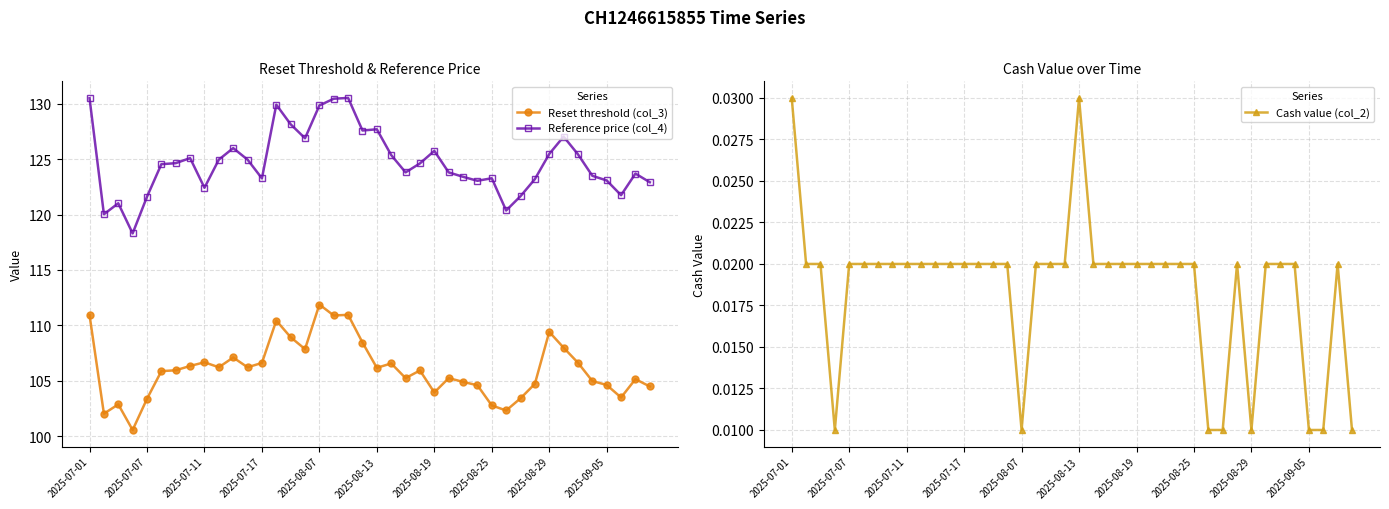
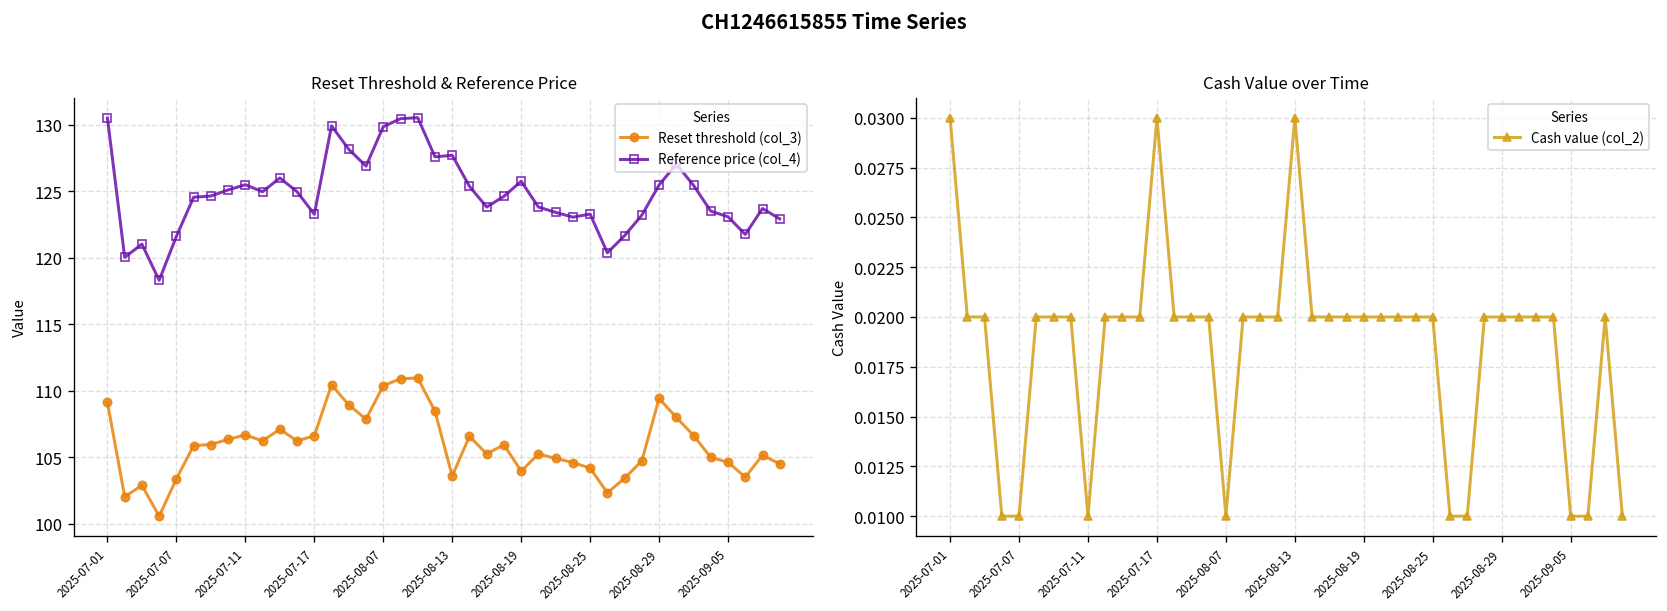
Reset Threshold & Reference Price, Reset threshold (col_3), 2025-07-01: 110.9 -> 109.1
Reset Threshold & Reference Price, Reference price (col_4), 2025-07-11: 122.4 -> 125.5
Reset Threshold & Reference Price, Reset threshold (col_3), 2025-08-07: 111.9 -> 110.4
Reset Threshold & Reference Price, Reset threshold (col_3), 2025-08-13: 106.2 -> 103.6
Reset Threshold & Reference Price, Reset threshold (col_3), 2025-08-25: 102.8 -> 104.2
Cash Value over Time, 2025-07-07: 0.02 -> 0.01
Cash Value over Time, 2025-07-11: 0.02 -> 0.01
Cash Value over Time, 2025-07-17: 0.02 -> 0.03
Cash Value over Time, 2025-08-29: 0.01 -> 0.02
